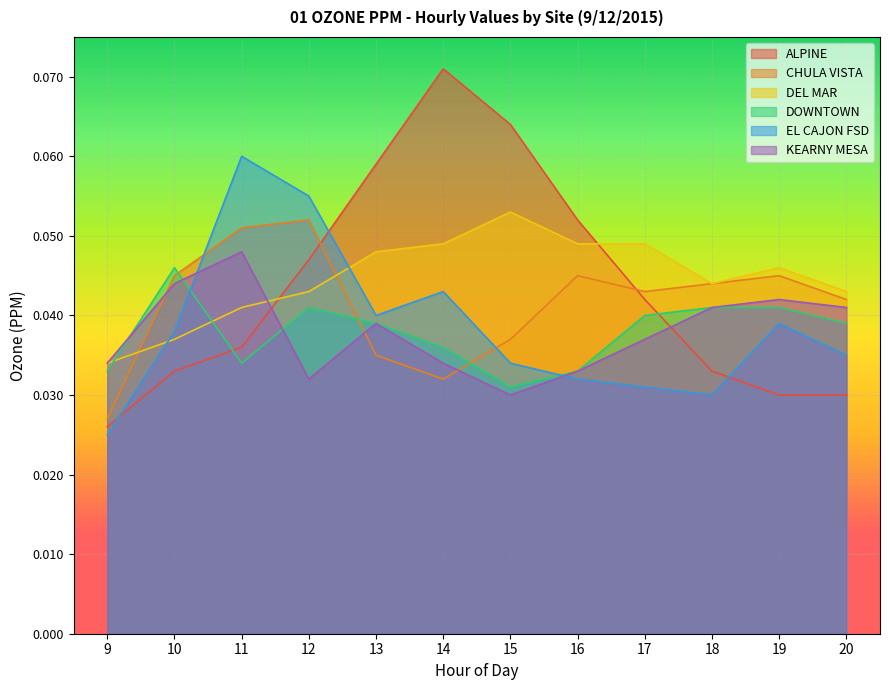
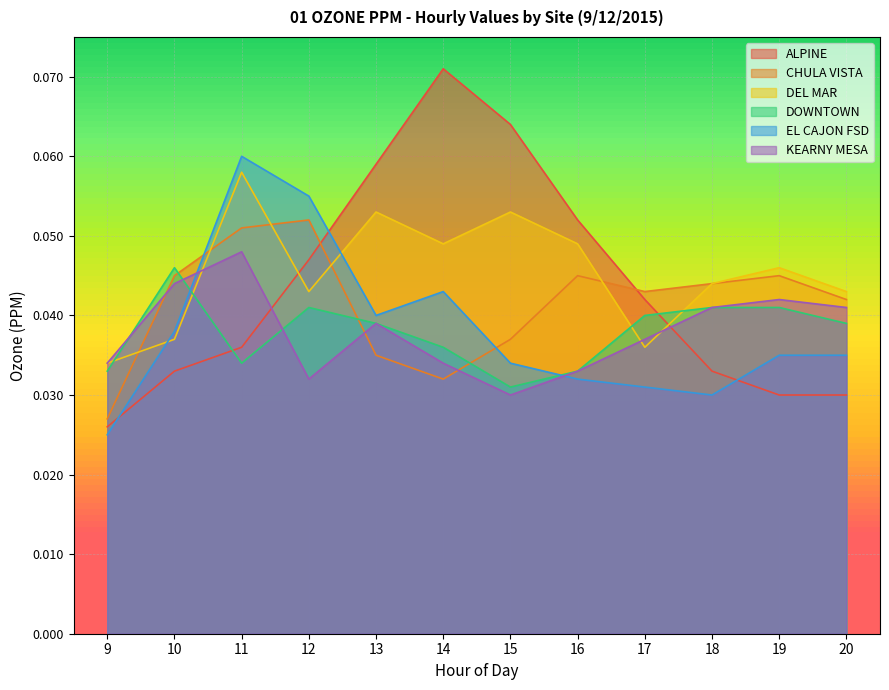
DEL MAR, 11: 0.041 -> 0.058
DEL MAR, 13: 0.048 -> 0.053
DEL MAR, 17: 0.049 -> 0.036
EL CAJON FSD, 19: 0.039 -> 0.035
